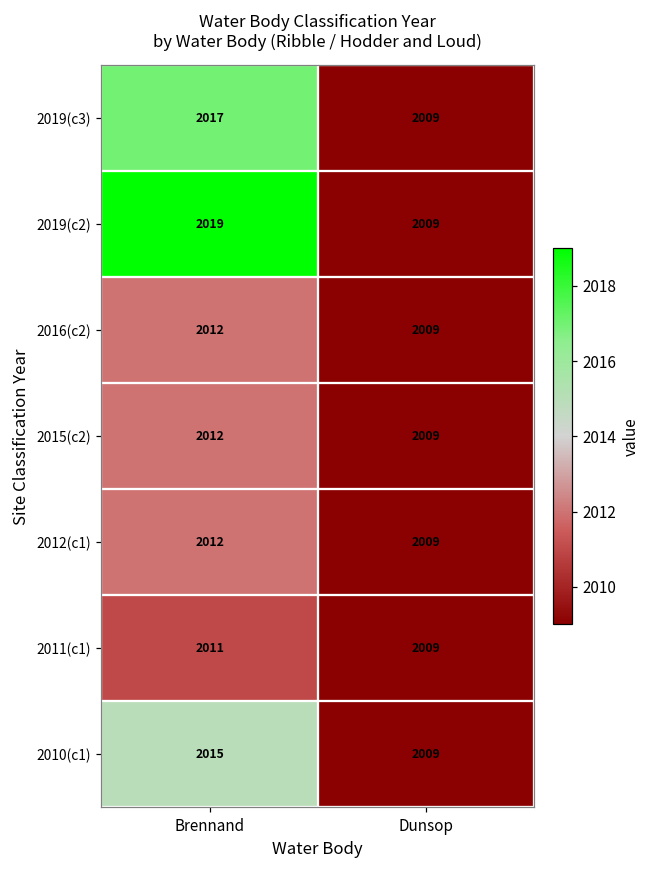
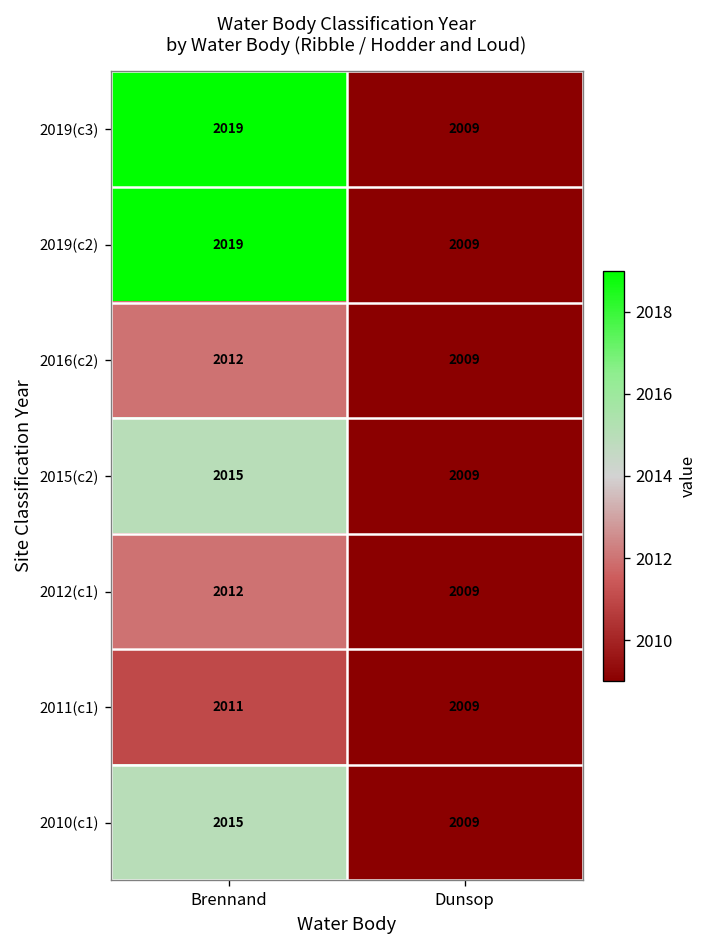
2019(c3), Brennand: 2017 -> 2019
2015(c2), Brennand: 2012 -> 2015
